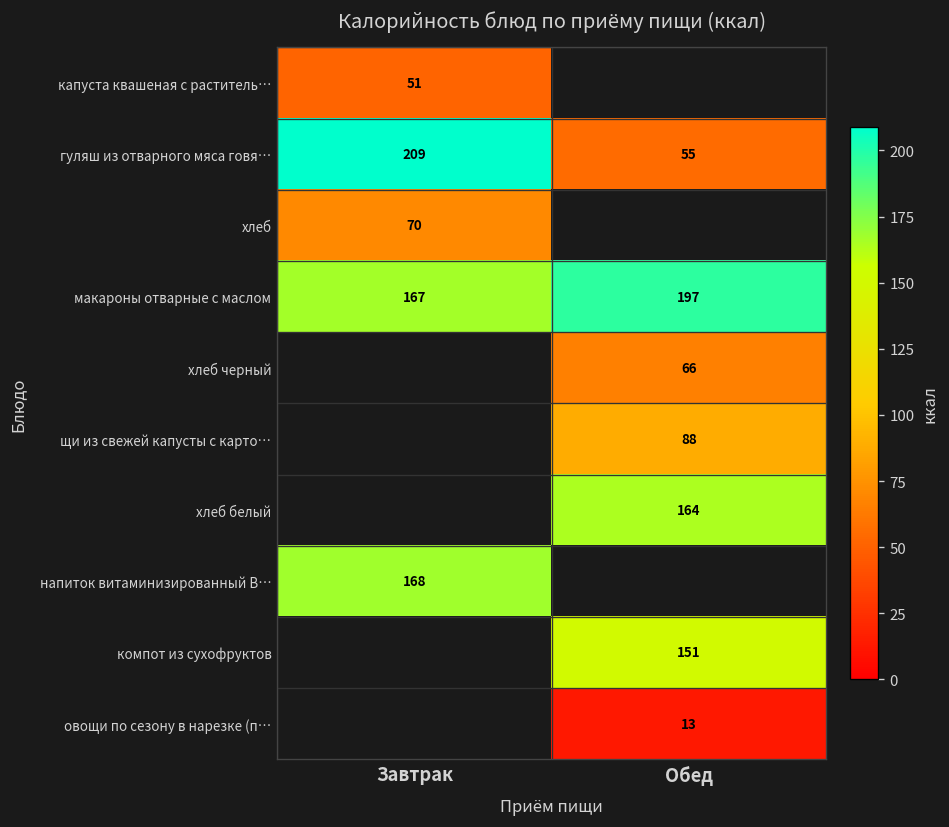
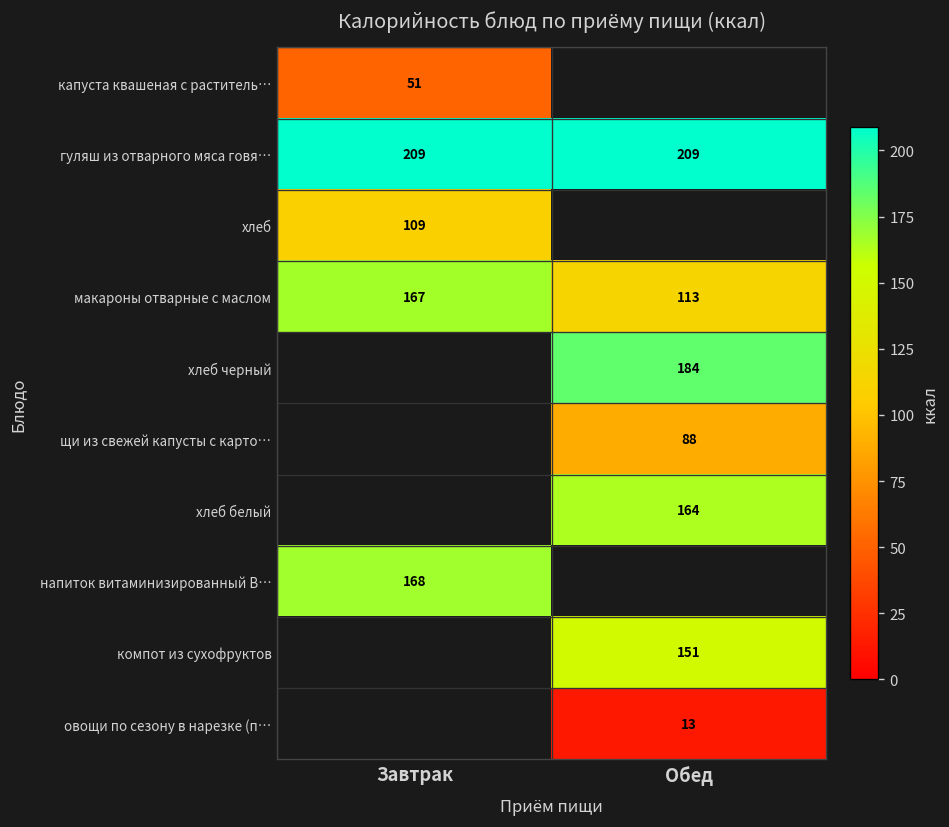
гуляш из отварного мяса говя…, Обед: 55 -> 209
хлеб, Завтрак: 70 -> 109
макароны отварные с маслом, Обед: 197 -> 113
хлеб черный, Обед: 66 -> 184
